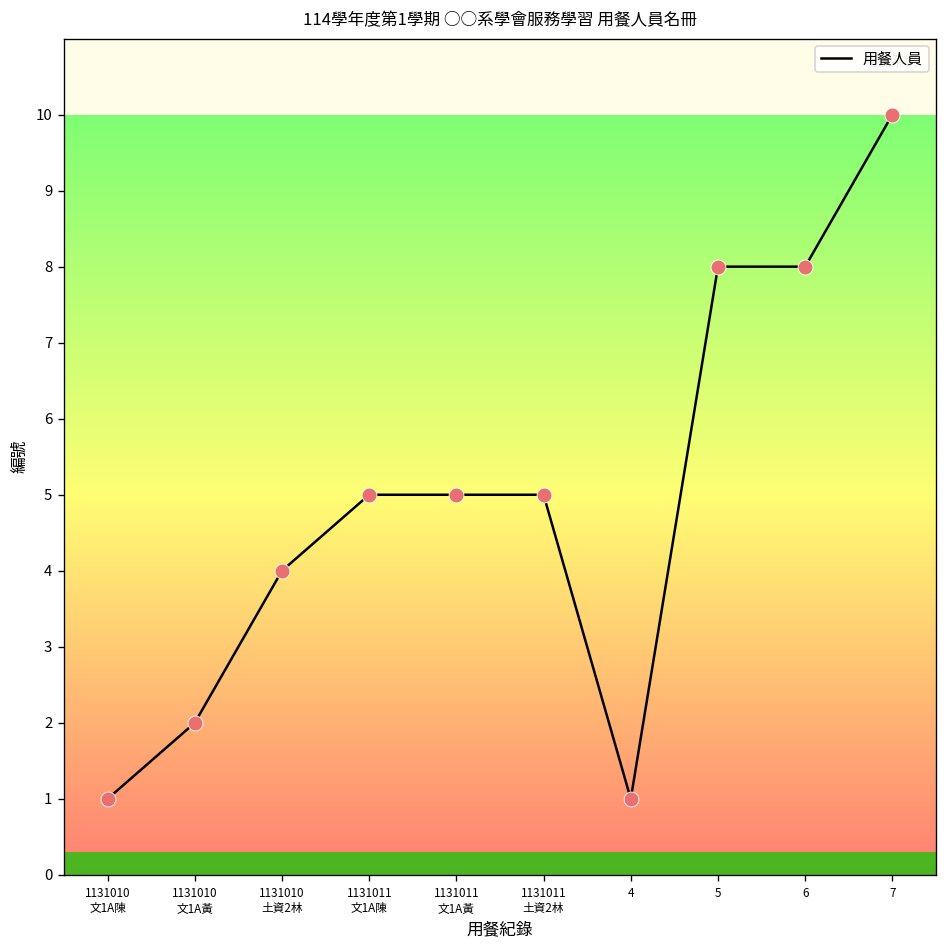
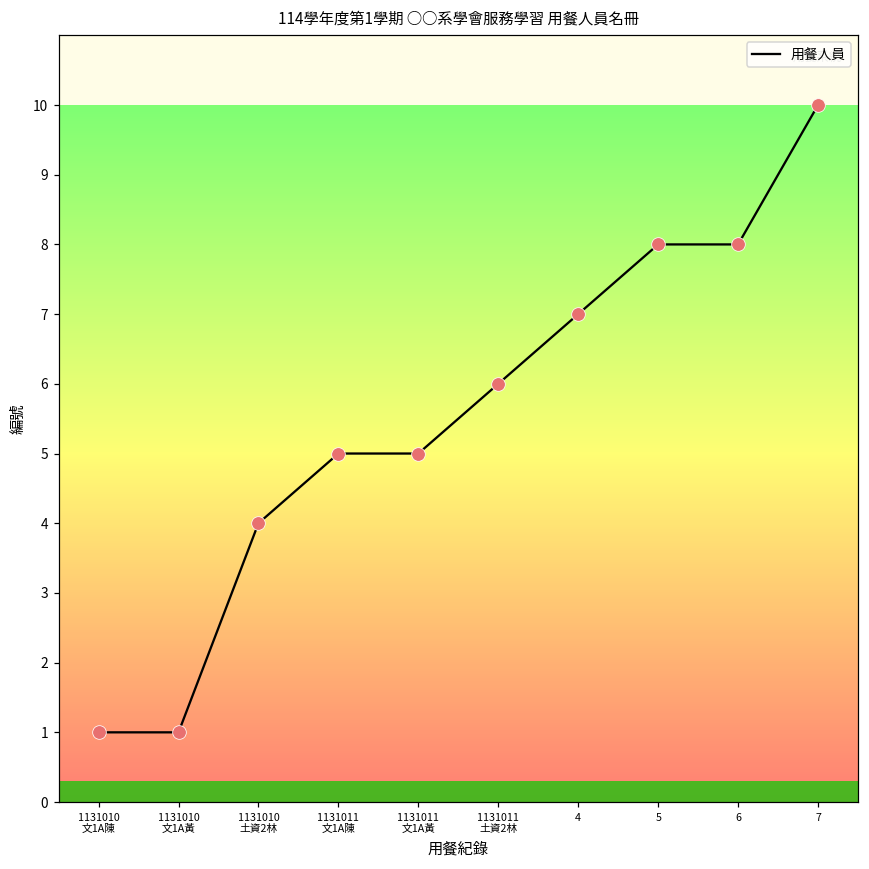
1131010 文1A黃: 2 -> 1
1131011 土資2林: 5 -> 6
4: 1 -> 7
